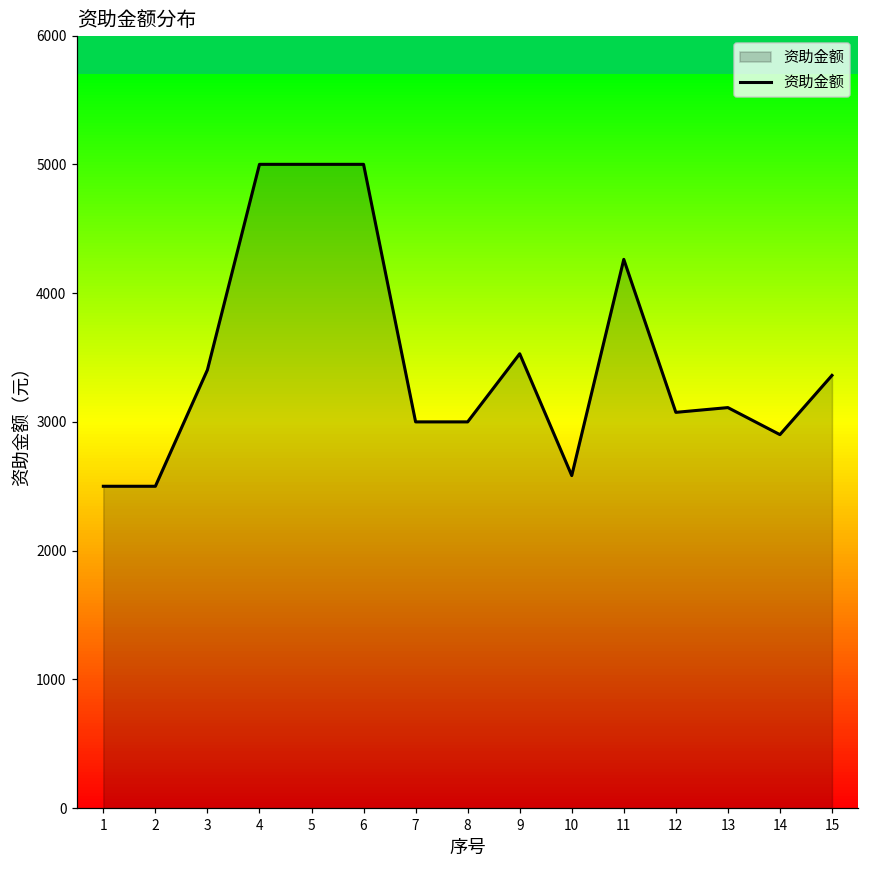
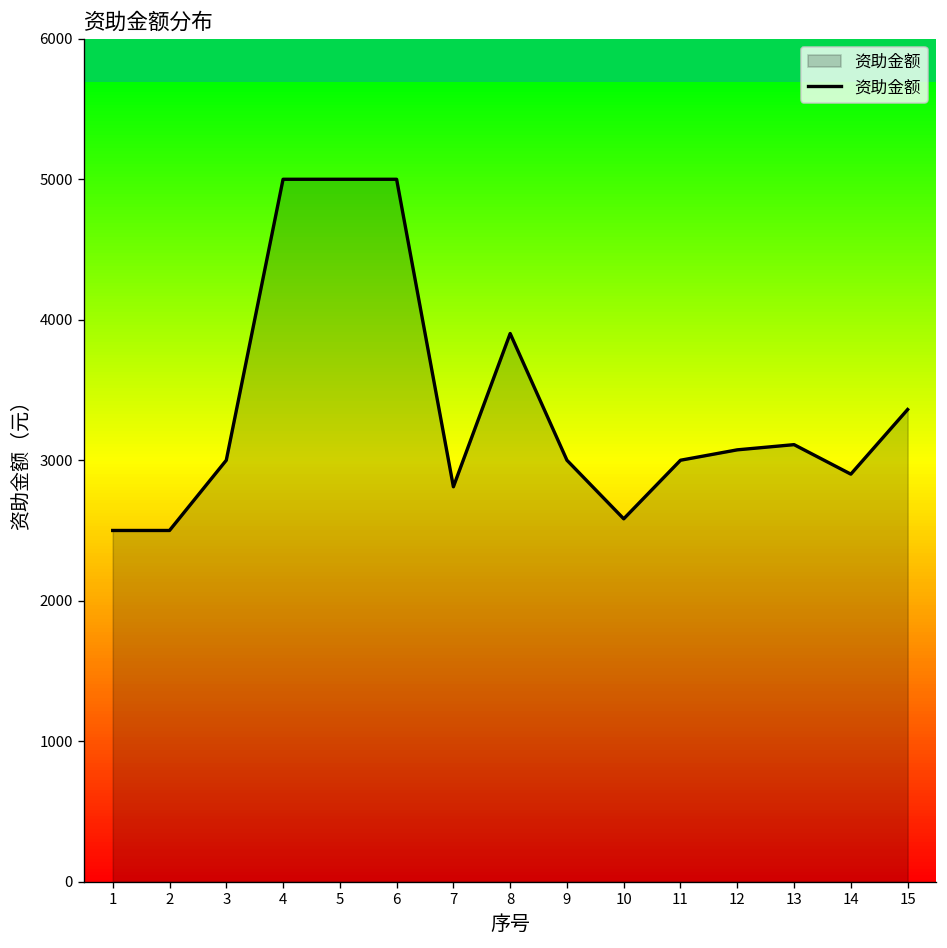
3: 3400 -> 3000
7: 3000 -> 2810
8: 3000 -> 3900
9: 3530 -> 3000
11: 4260 -> 3000
